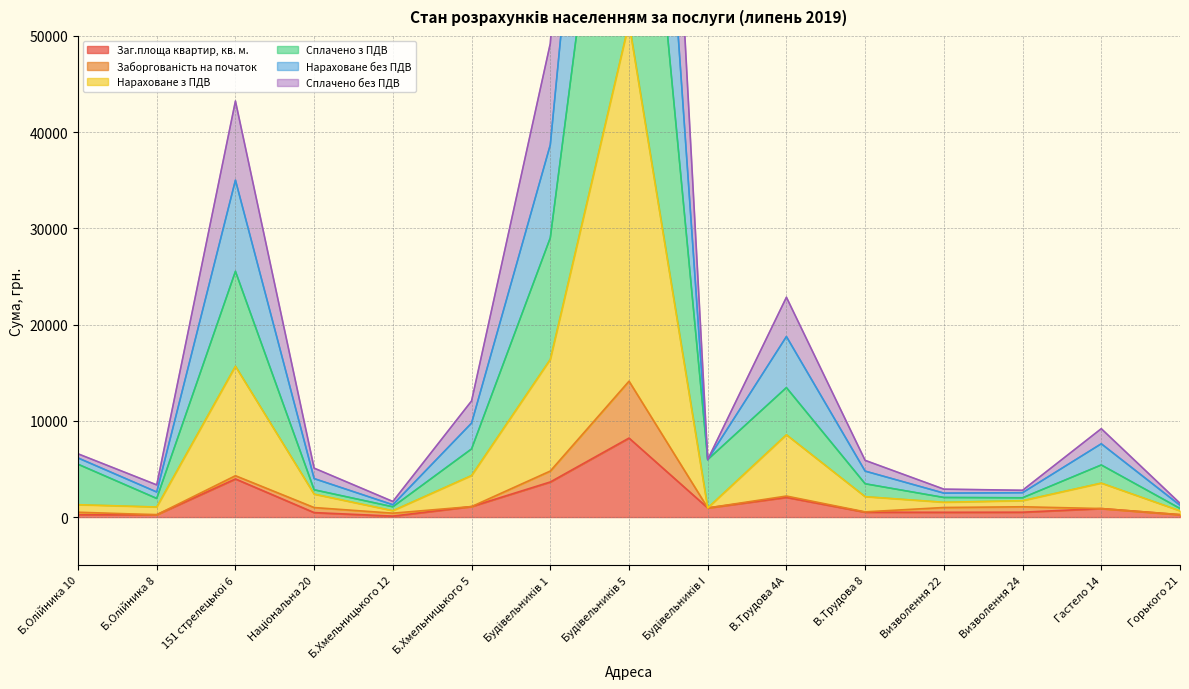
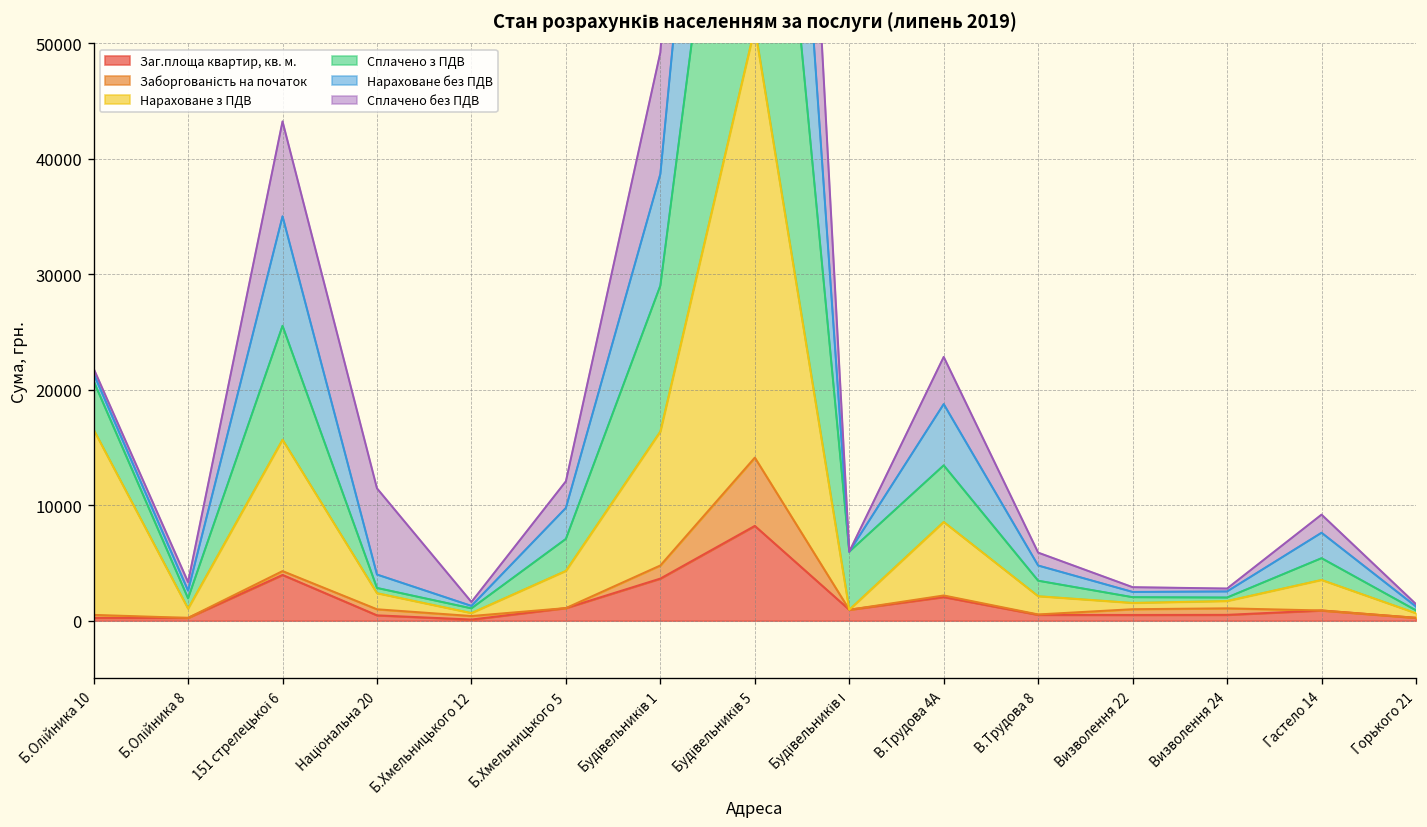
Нараховане з ПДВ, Б.Олійника 10: 1000 -> 16000
Сплачено без ПДВ, Національна 20: 1000 -> 7000
